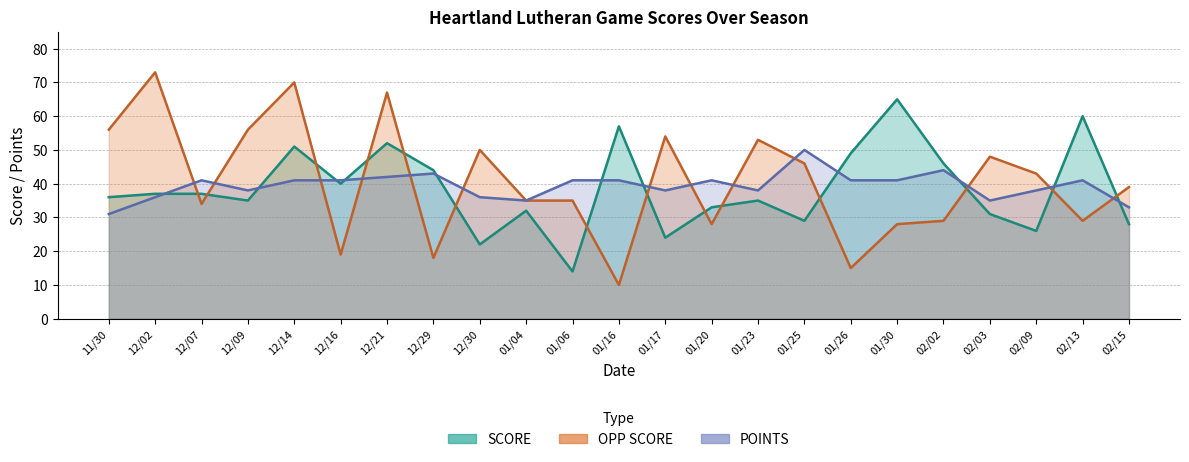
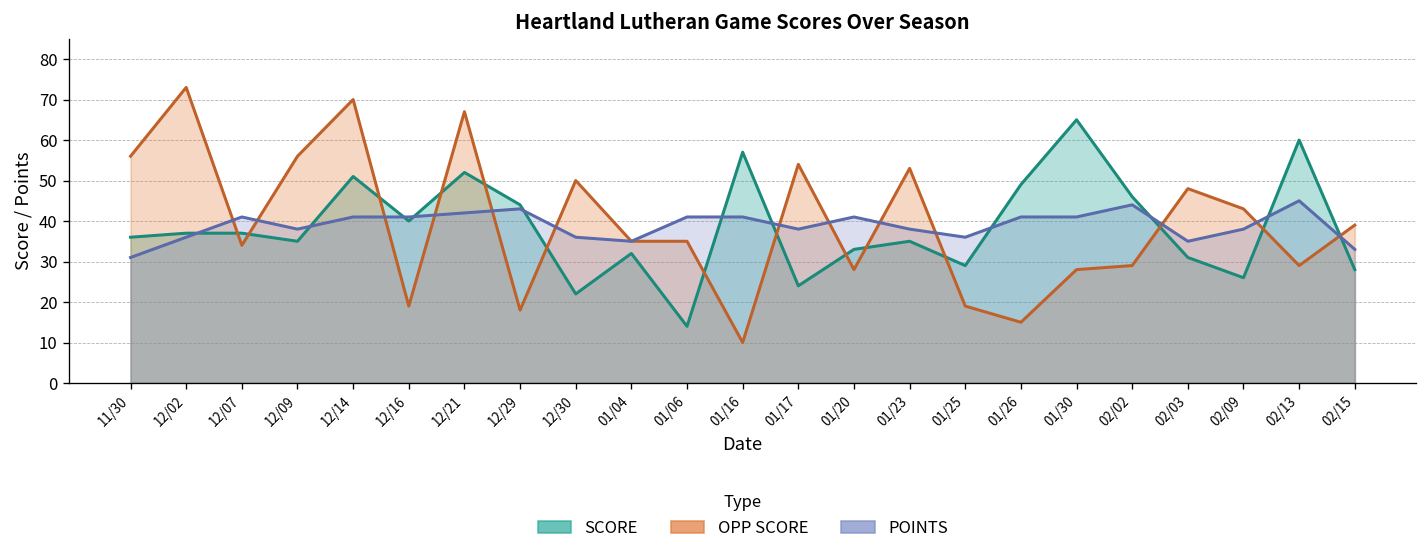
OPP SCORE, 01/25: 46 -> 19
POINTS, 01/25: 50 -> 36
POINTS, 02/13: 41 -> 45
